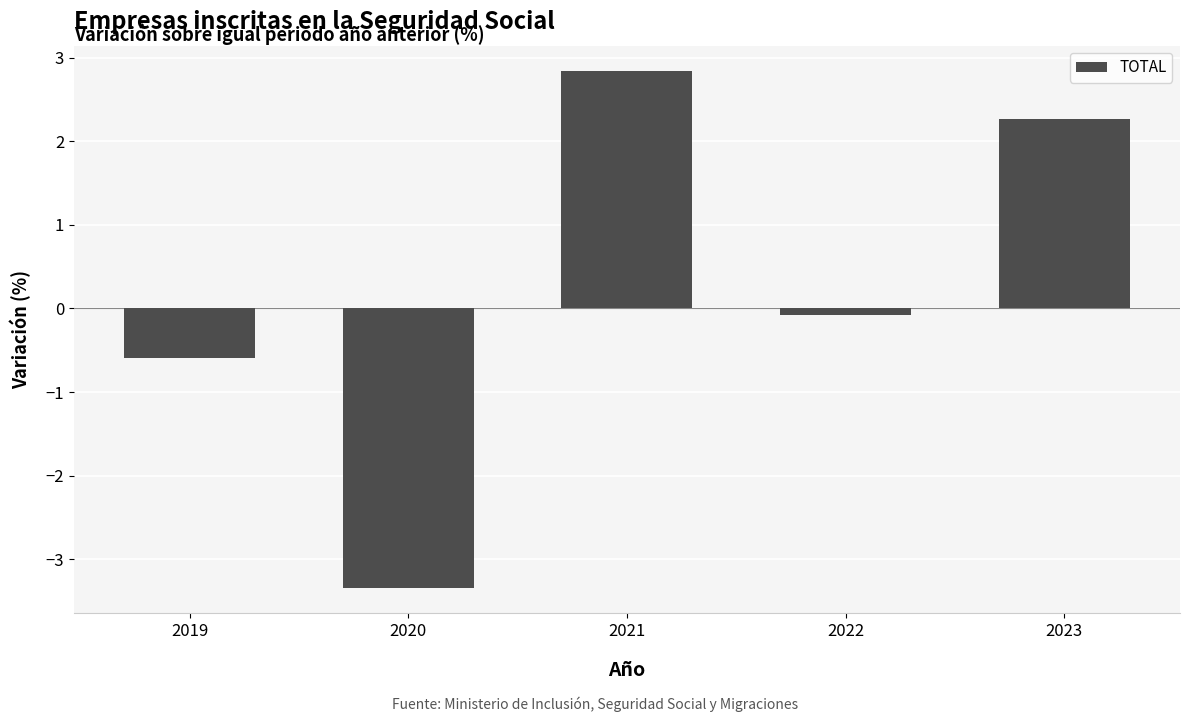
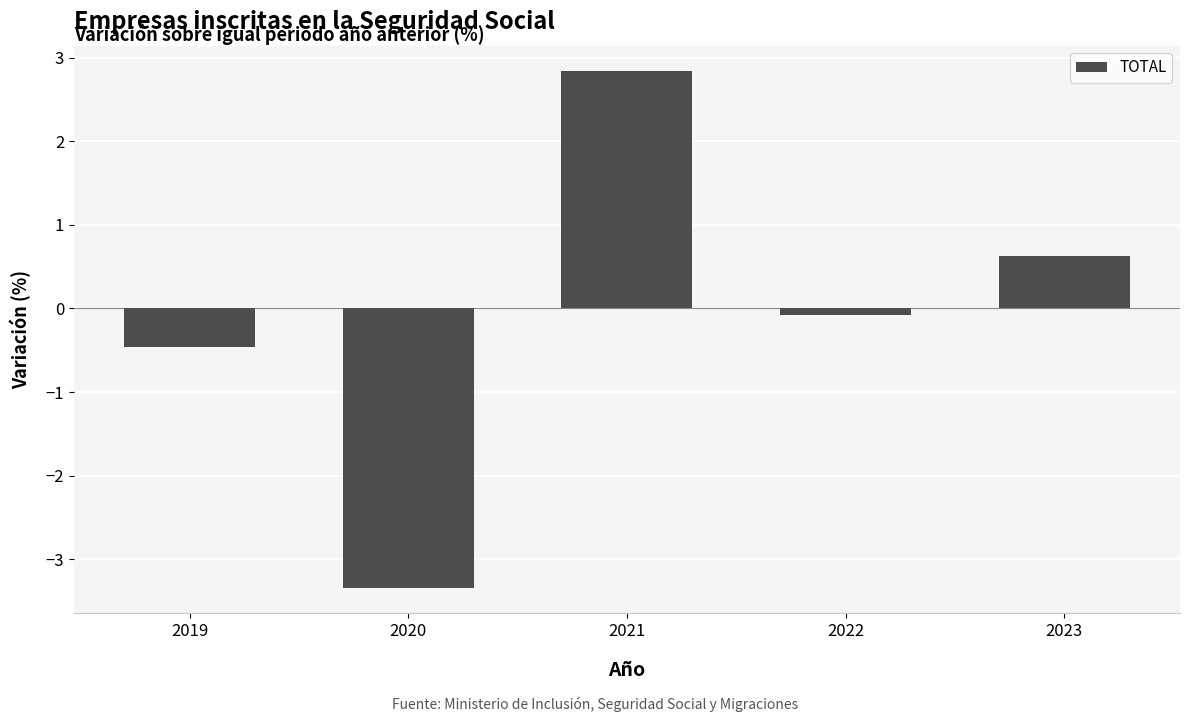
2019: -0.6 -> -0.5
2023: 2.3 -> 0.6
